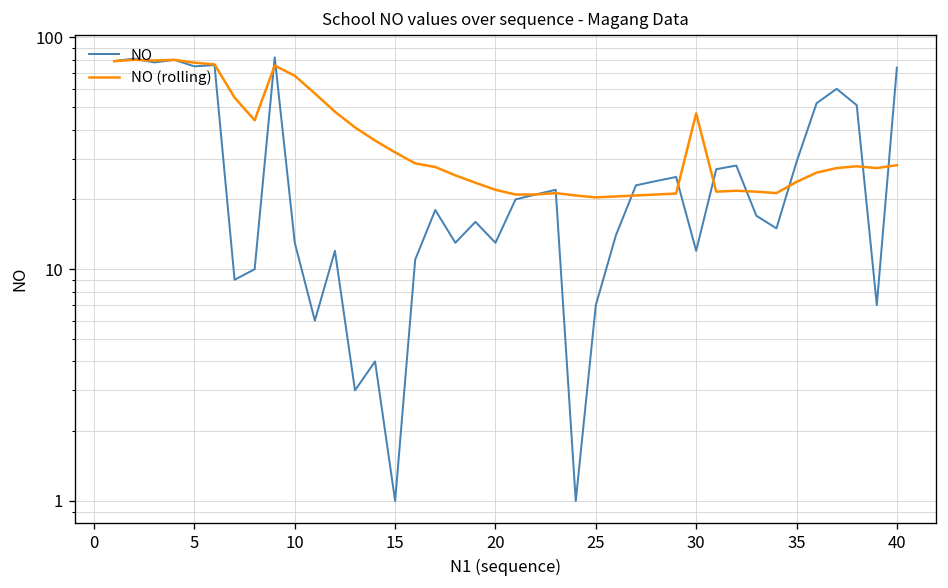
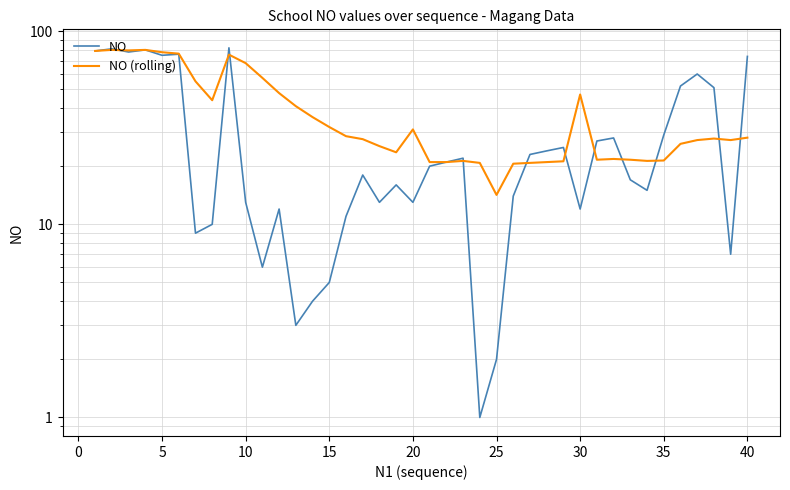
NO, 15: 1 -> 5
NO (rolling), 20: 22 -> 31
NO, 25: 7 -> 2
NO (rolling), 25: 20 -> 14
NO (rolling), 35: 24 -> 21
